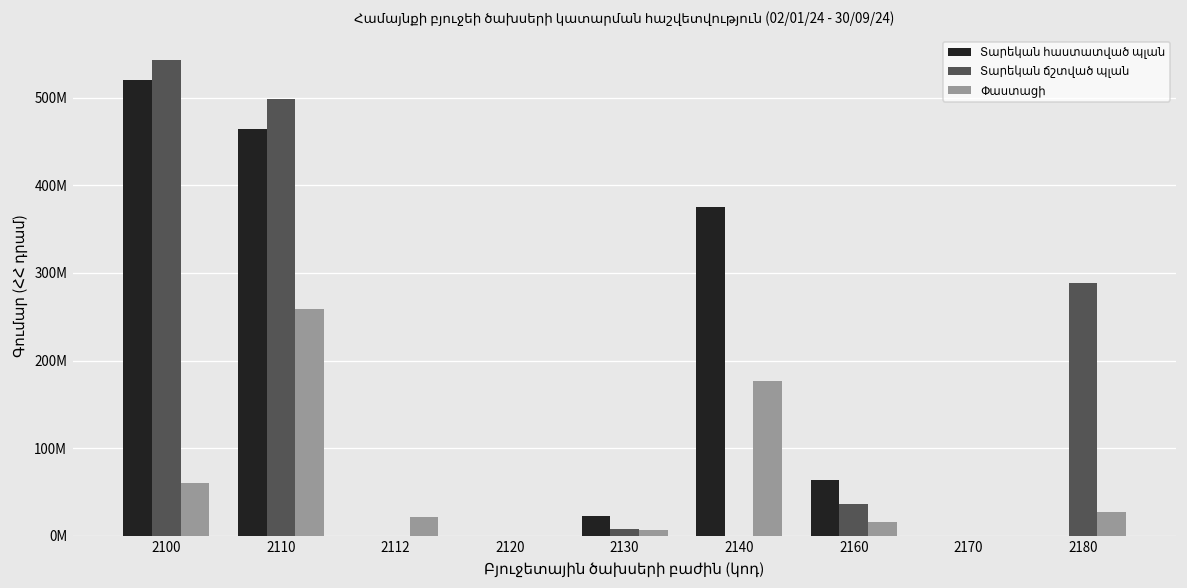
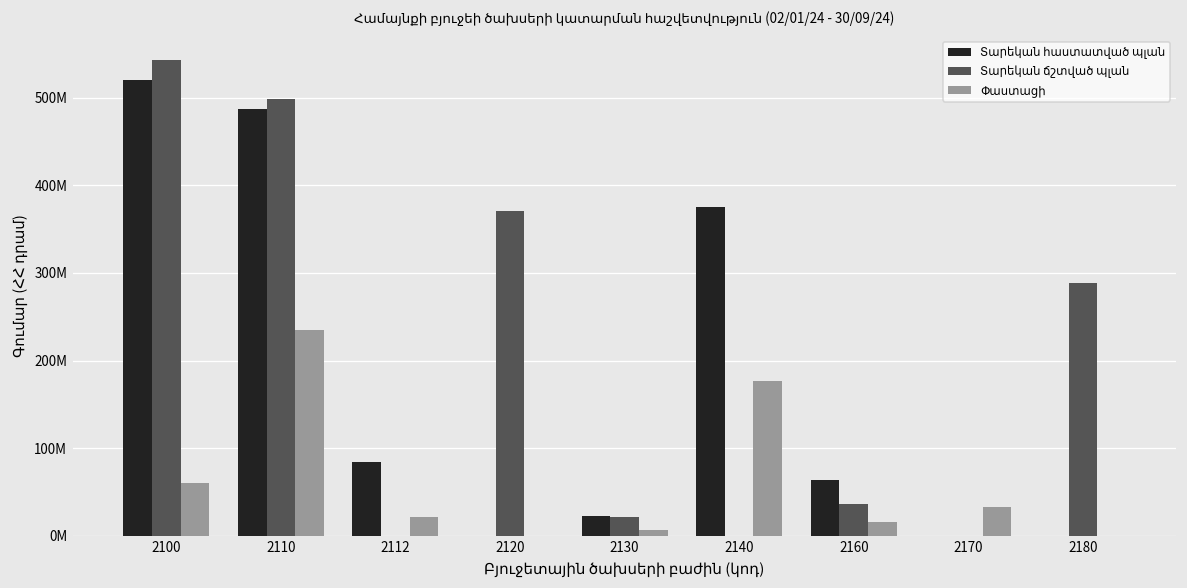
Տարեկան հաստատված պլան, 2110: 460000000 -> 490000000
Փաստացի, 2110: 260000000 -> 240000000
Տարեկան հաստատված պլան, 2112: 0 -> 80000000
Տարեկան ճշտված պլան, 2120: 0 -> 370000000
Տարեկան ճշտված պլան, 2130: 10000000 -> 20000000
Փաստացի, 2170: 0 -> 30000000
Փաստացի, 2180: 30000000 -> 0
